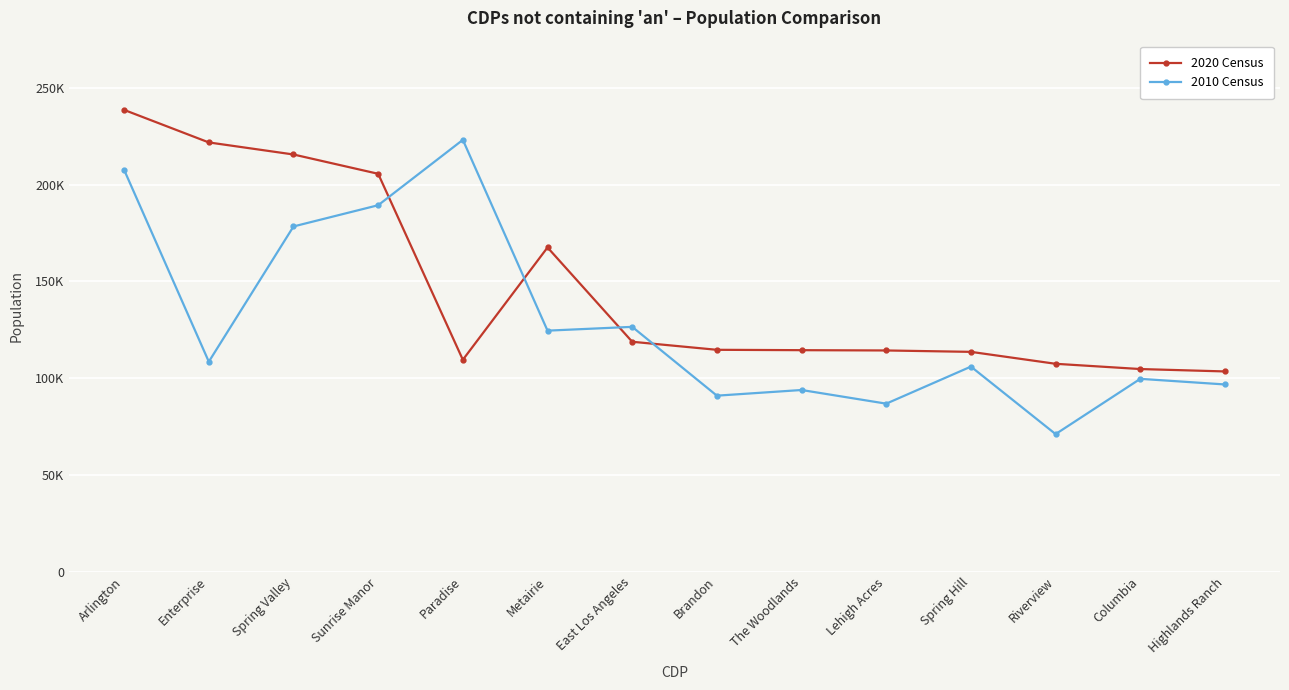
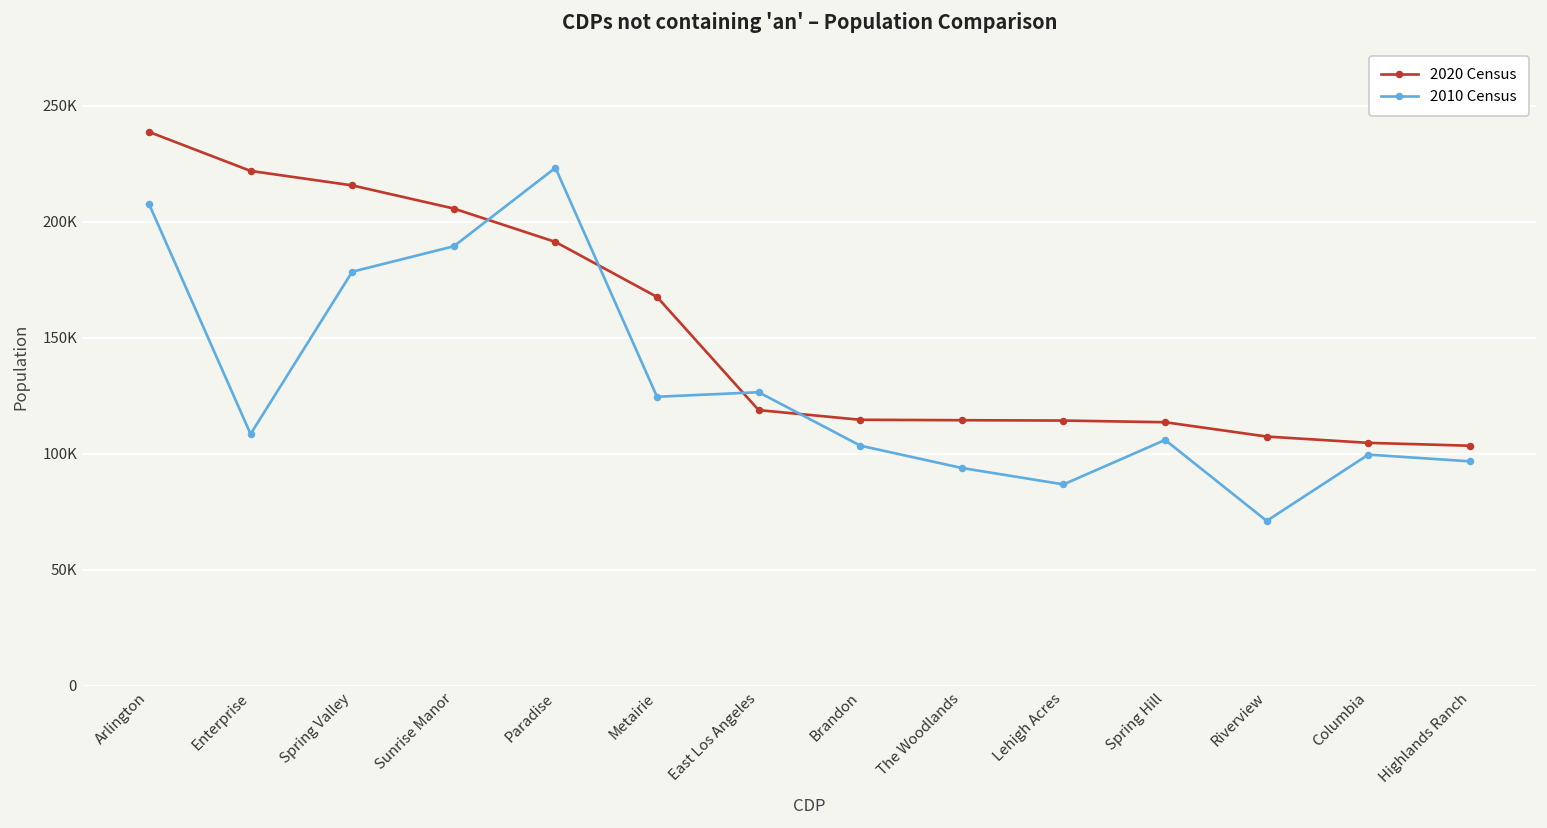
2020 Census, Paradise: 109000 -> 191000
2010 Census, Brandon: 91000 -> 103000
